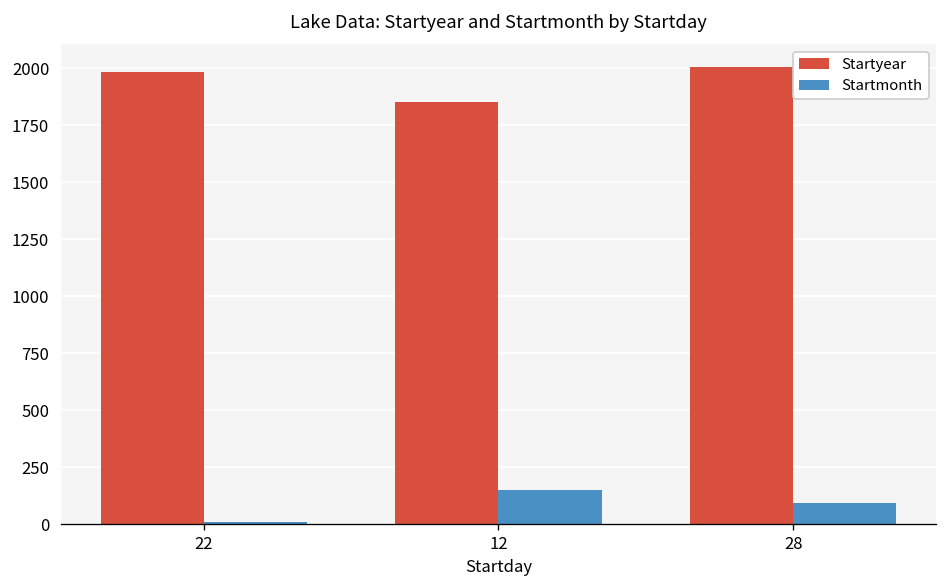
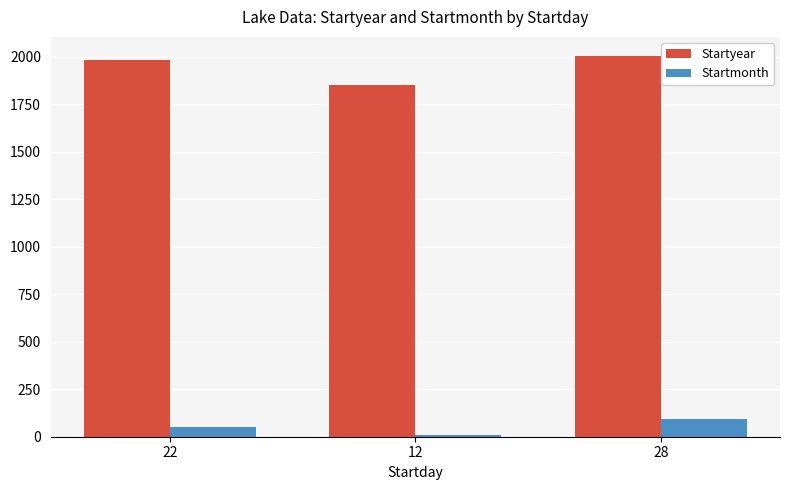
Startmonth, 22: 10 -> 50
Startmonth, 12: 150 -> 10
